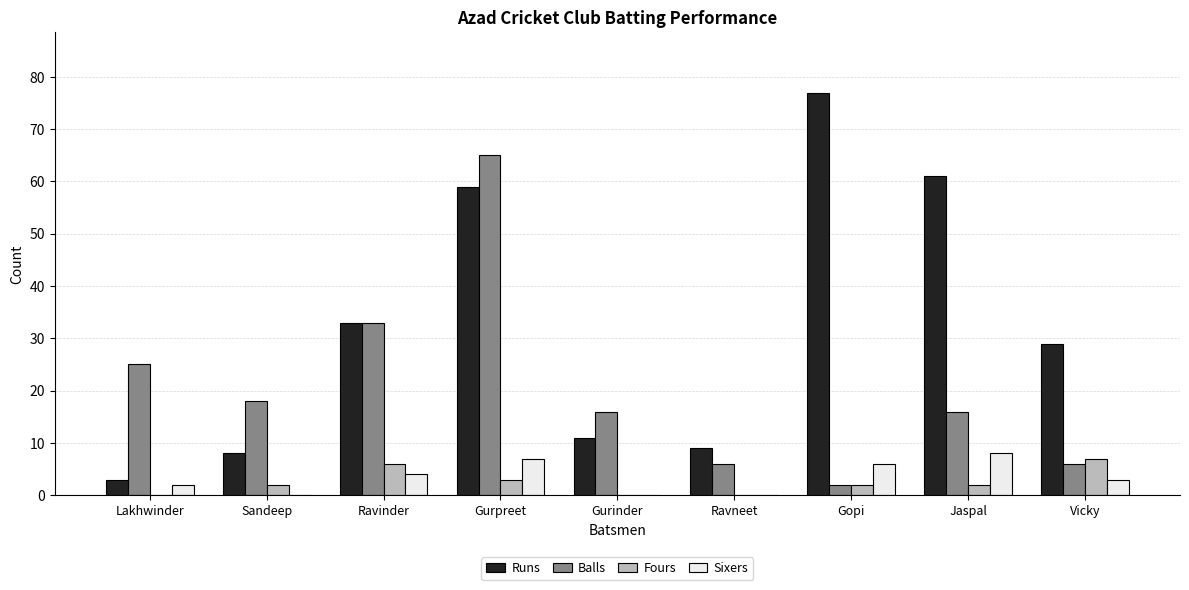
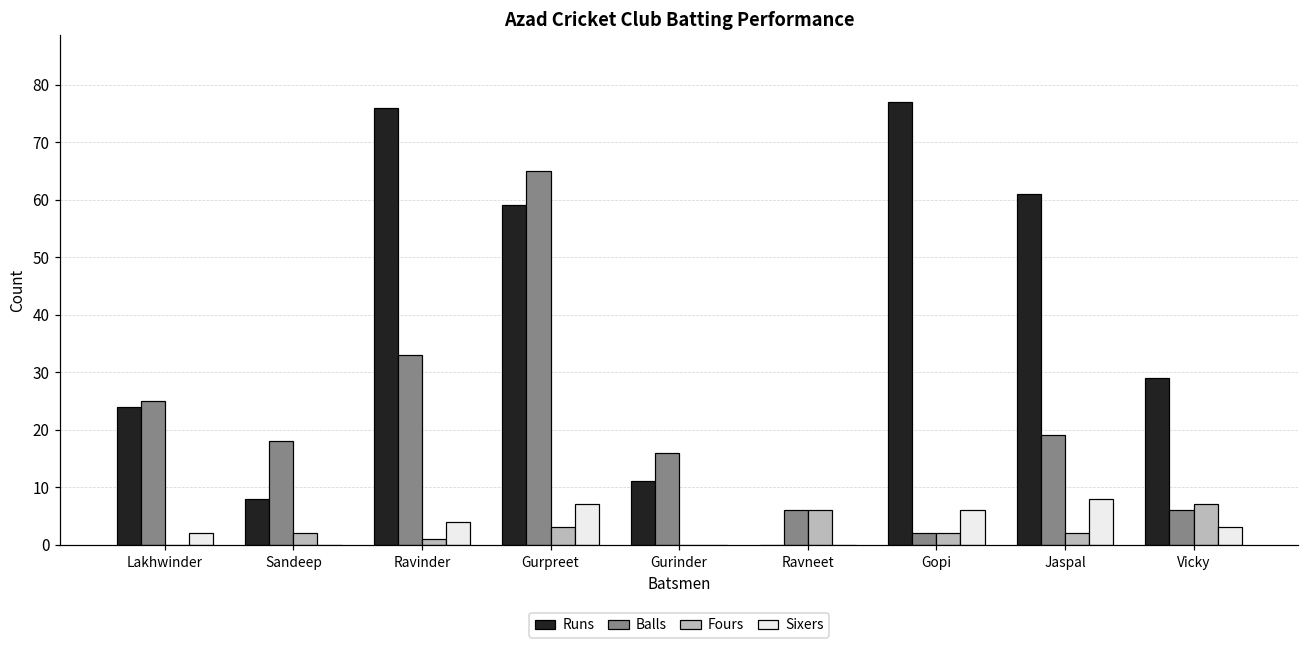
Runs, Lakhwinder: 3 -> 24
Runs, Ravinder: 33 -> 76
Fours, Ravinder: 6 -> 1
Runs, Ravneet: 9 -> 0
Fours, Ravneet: 0 -> 6
Balls, Jaspal: 16 -> 19
